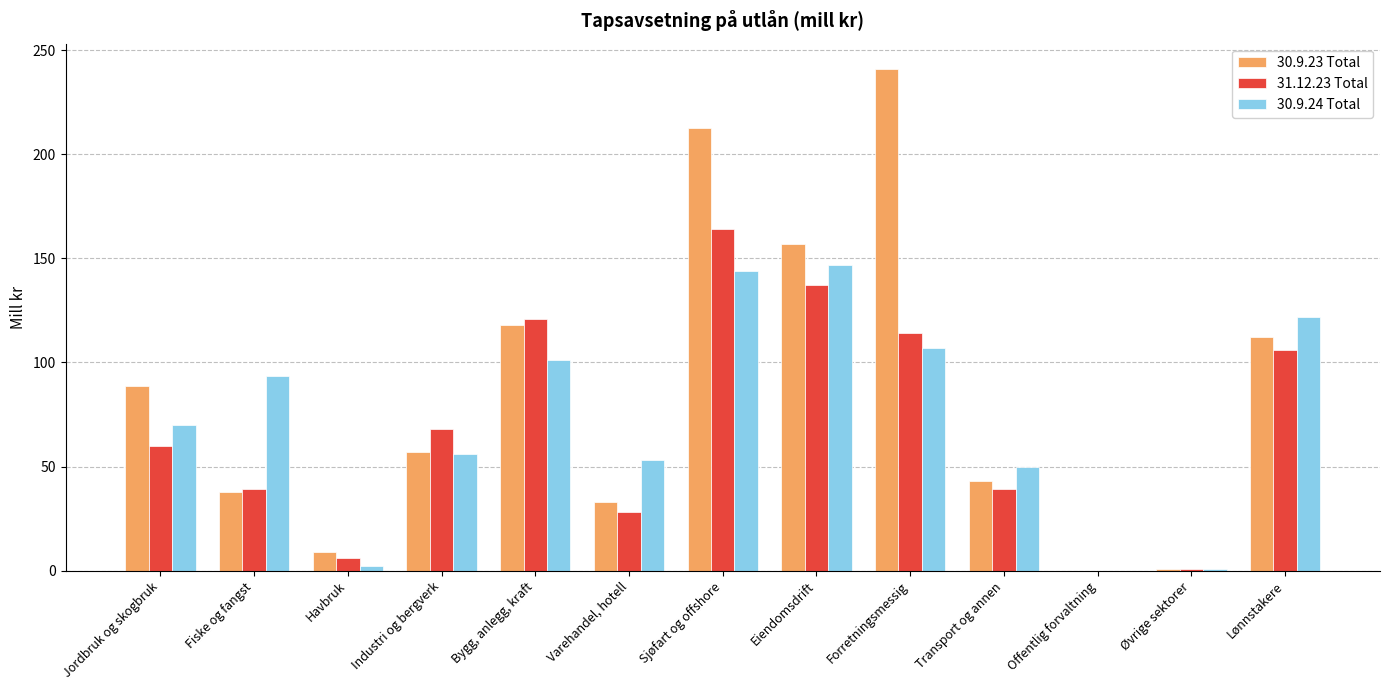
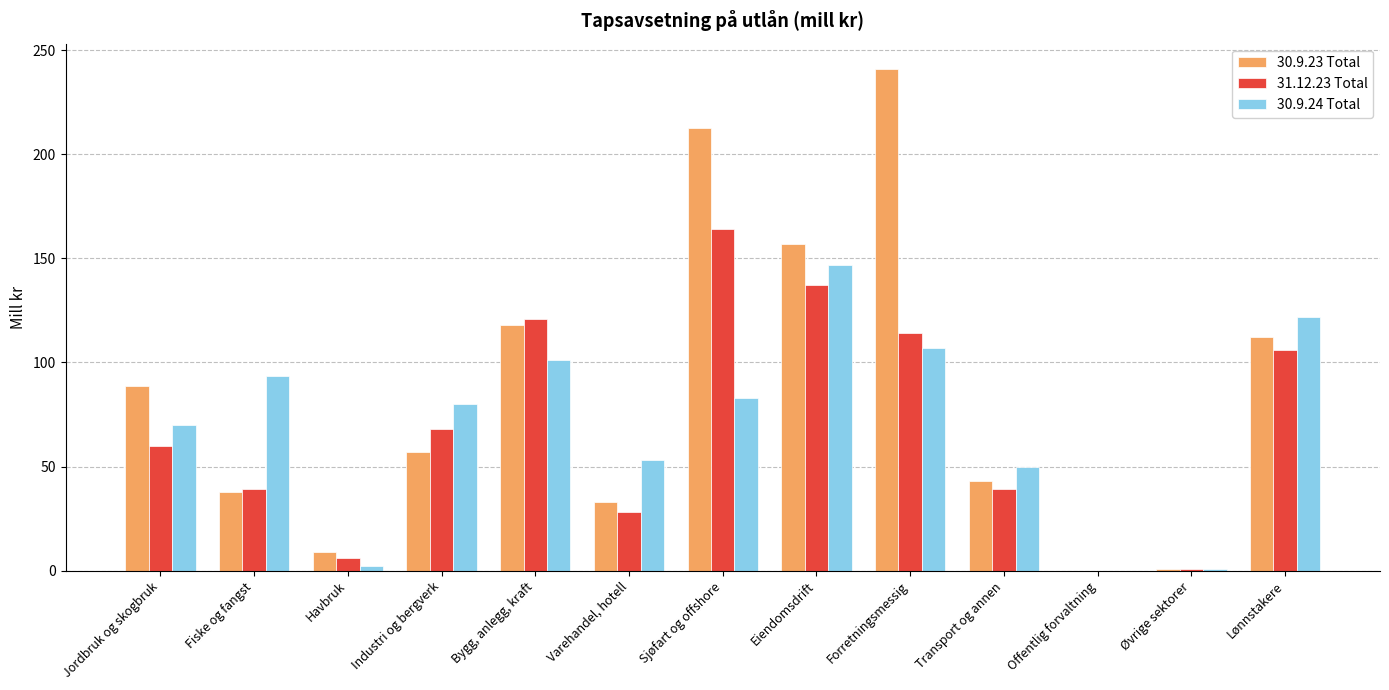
30.9.24 Total, Industri og bergverk: 56 -> 80
30.9.24 Total, Sjøfart og offshore: 144 -> 83
